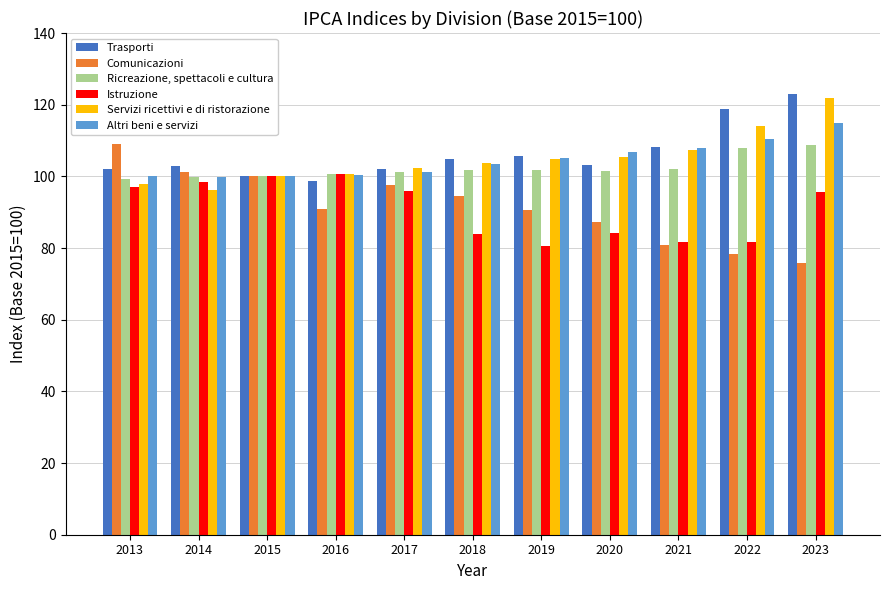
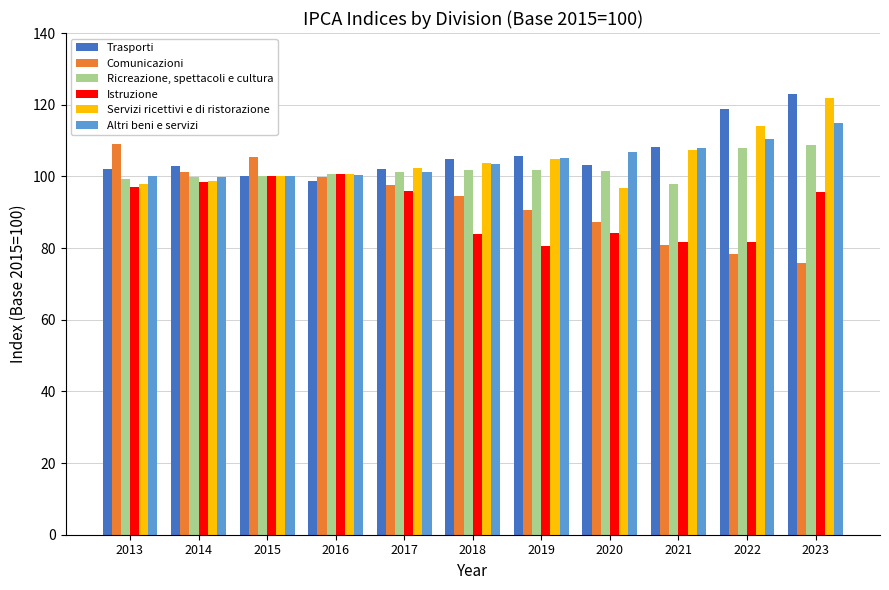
Servizi ricettivi e di ristorazione, 2014: 96 -> 99
Comunicazioni, 2015: 100 -> 106
Comunicazioni, 2016: 91 -> 100
Servizi ricettivi e di ristorazione, 2020: 105 -> 97
Ricreazione, spettacoli e cultura, 2021: 102 -> 98
